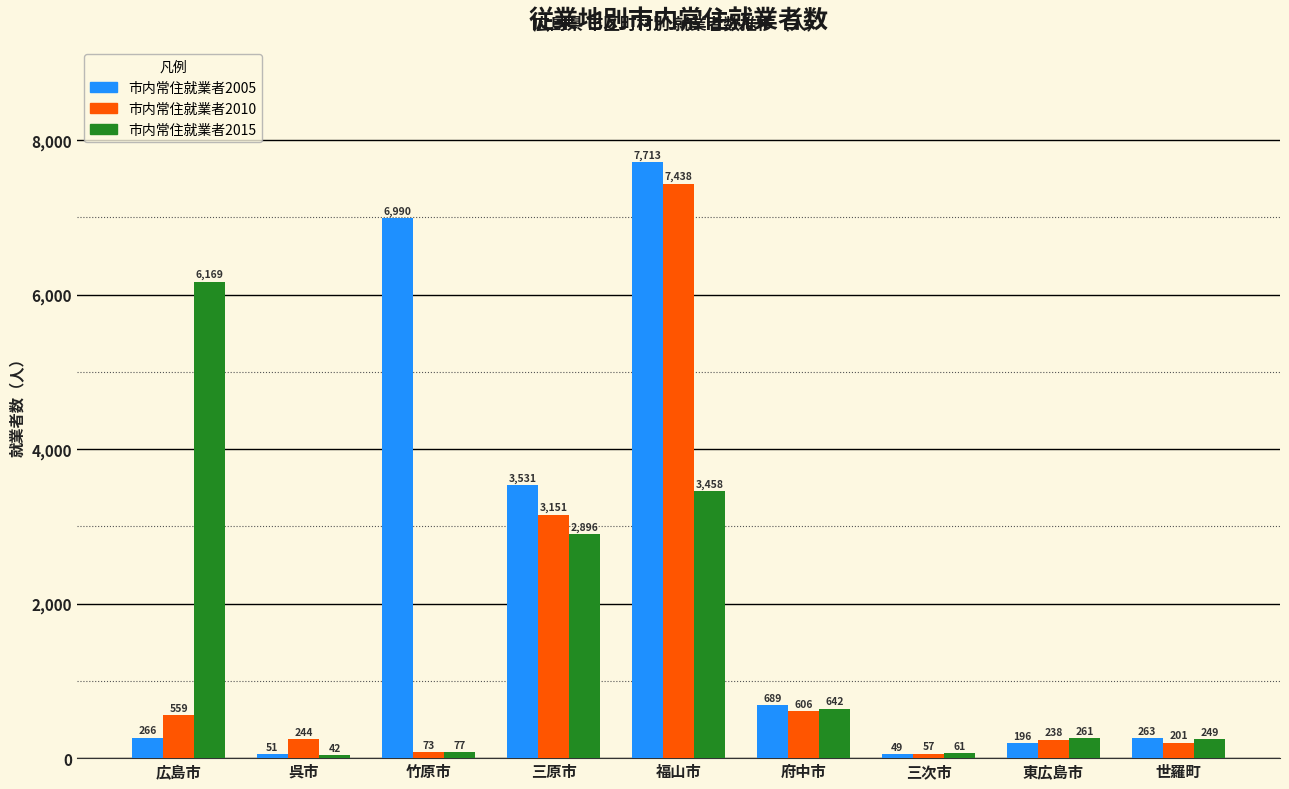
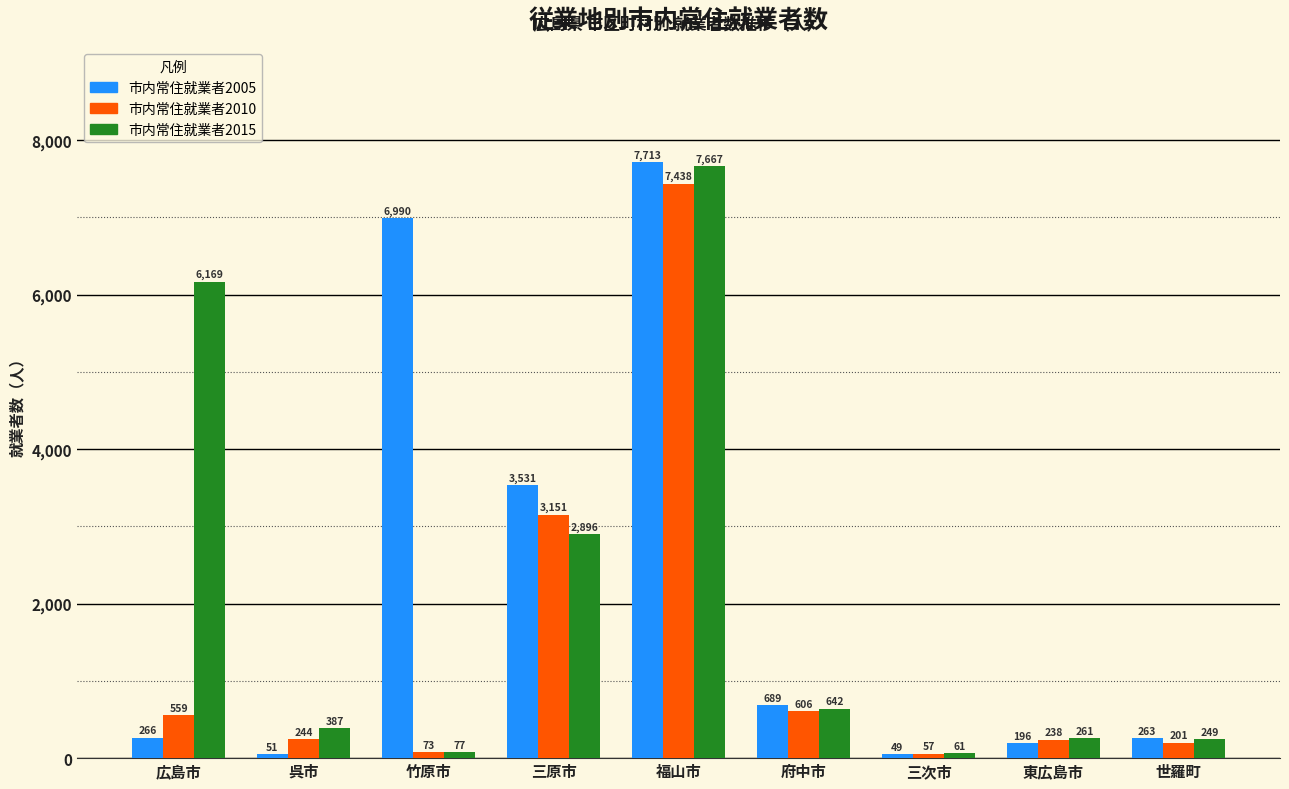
市内常住就業者2015, 呉市: 42 -> 387
市内常住就業者2015, 福山市: 3,458 -> 7,667
